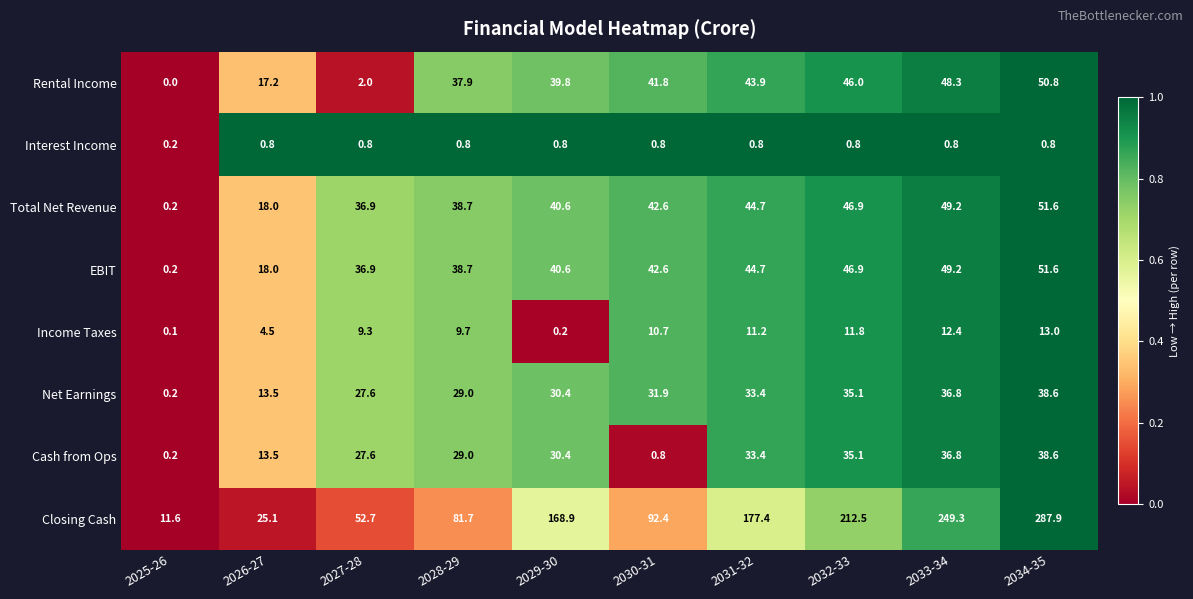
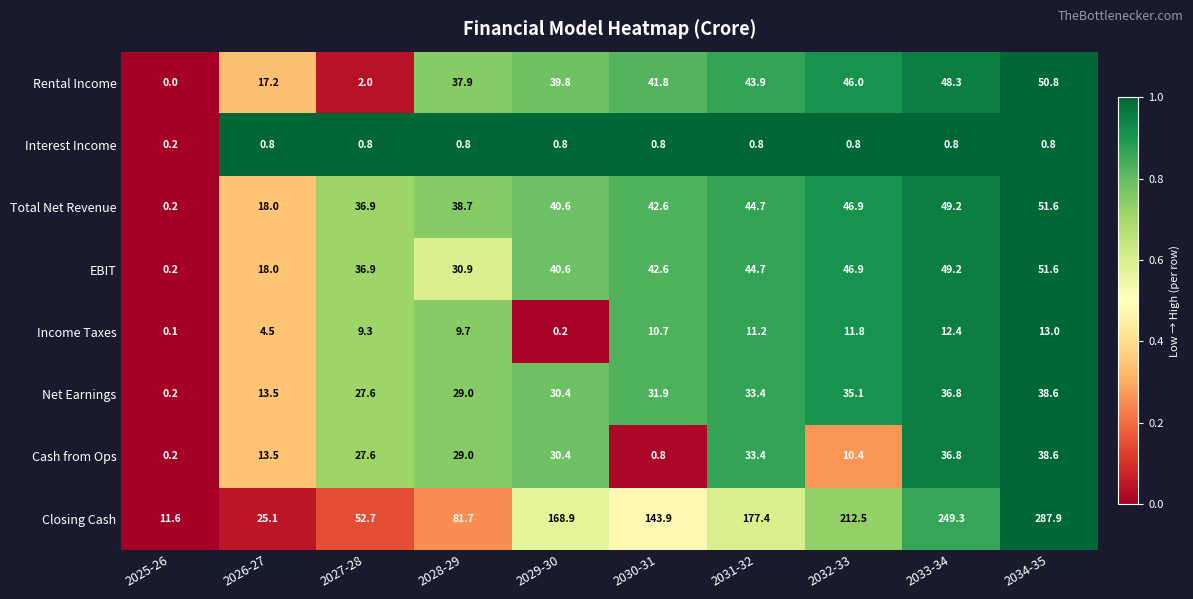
EBIT, 2028-29: 38.7 -> 30.9
Cash from Ops, 2032-33: 35.1 -> 10.4
Closing Cash, 2030-31: 92.4 -> 143.9
